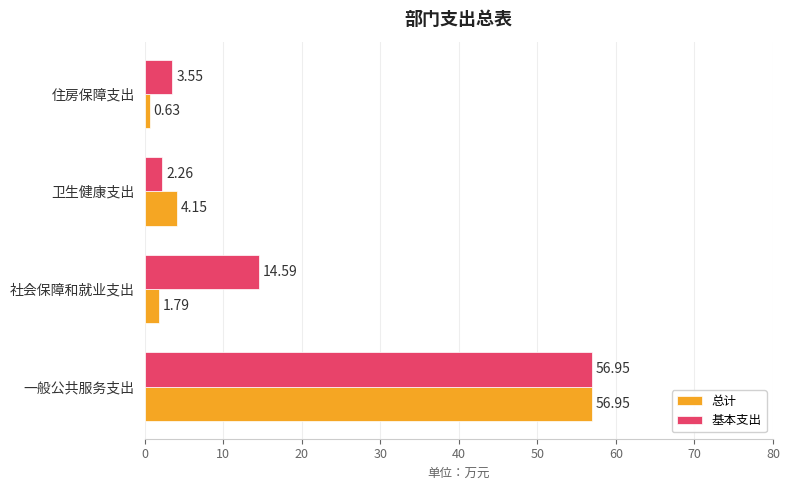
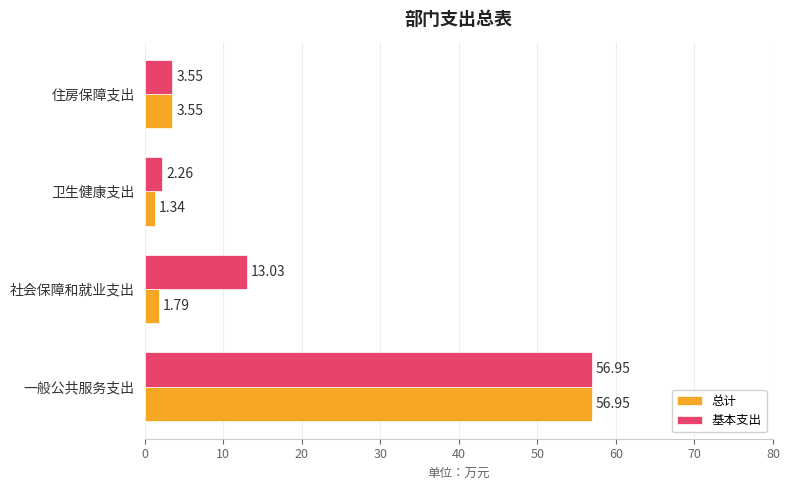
总计, 住房保障支出: 0.63 -> 3.55
总计, 卫生健康支出: 4.15 -> 1.34
基本支出, 社会保障和就业支出: 14.59 -> 13.03
